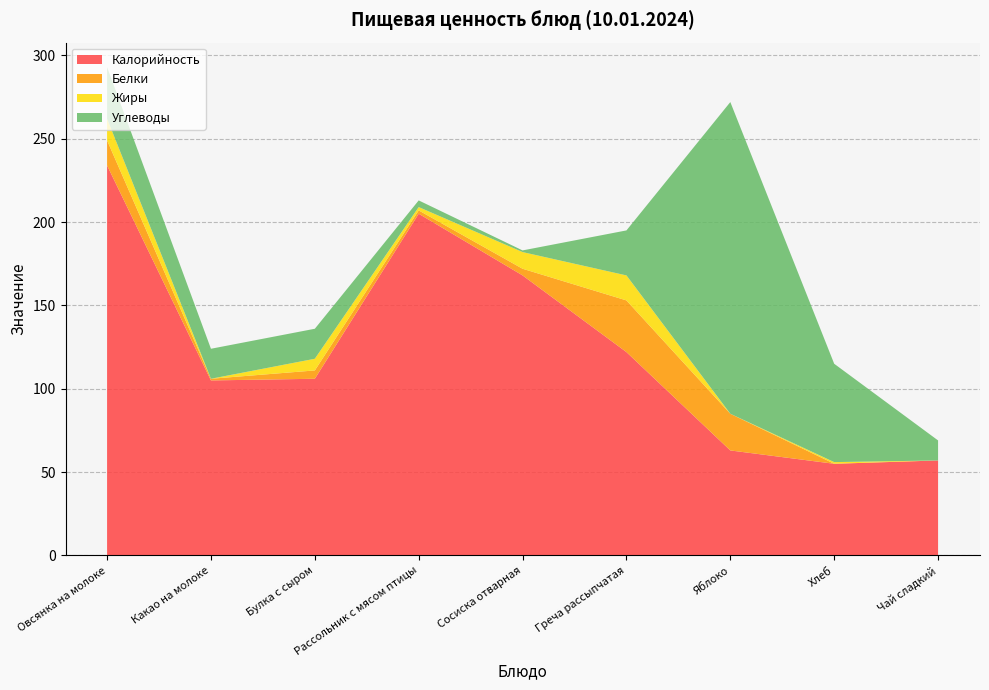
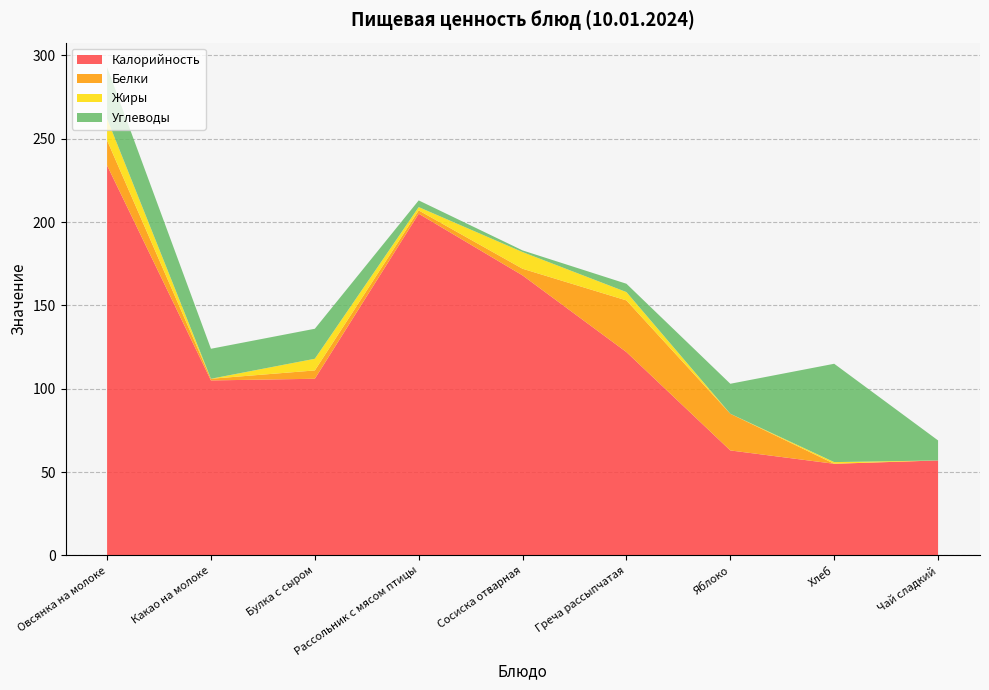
Жиры, Греча рассыпчатая: 15 -> 5
Углеводы, Греча рассыпчатая: 27 -> 5
Углеводы, Яблоко: 187 -> 18
